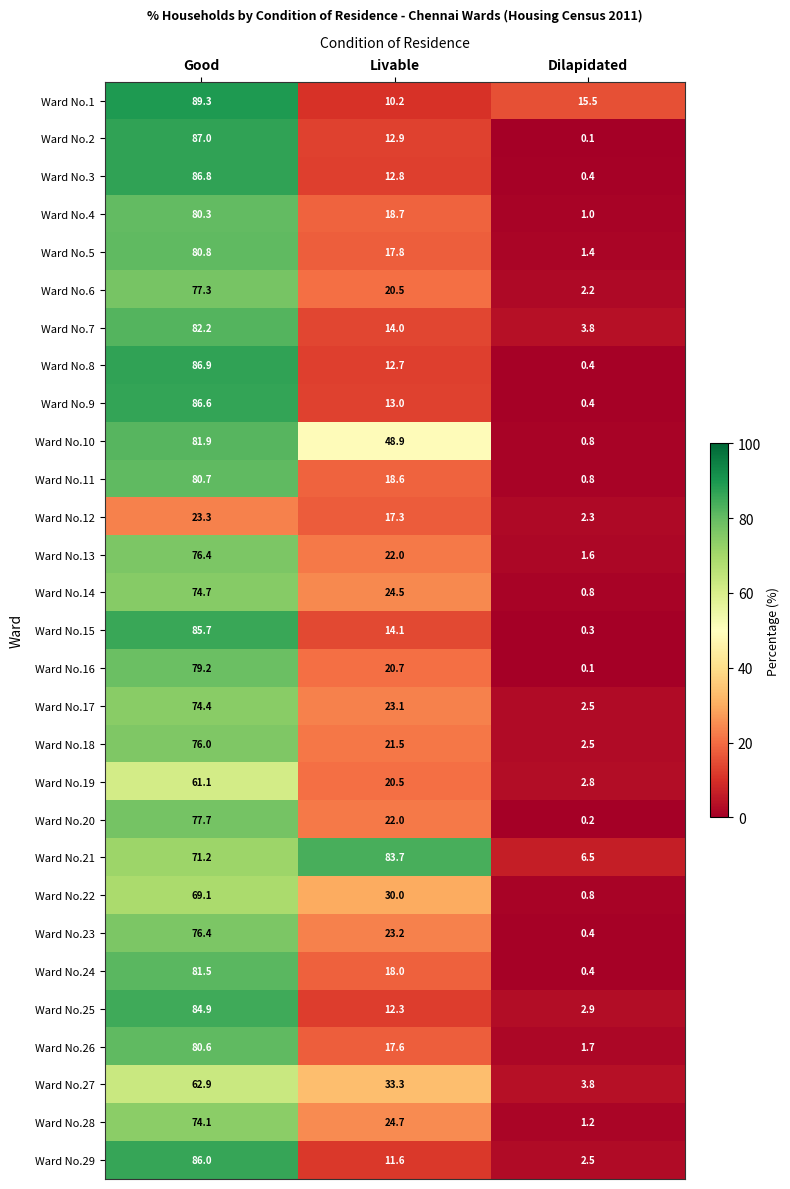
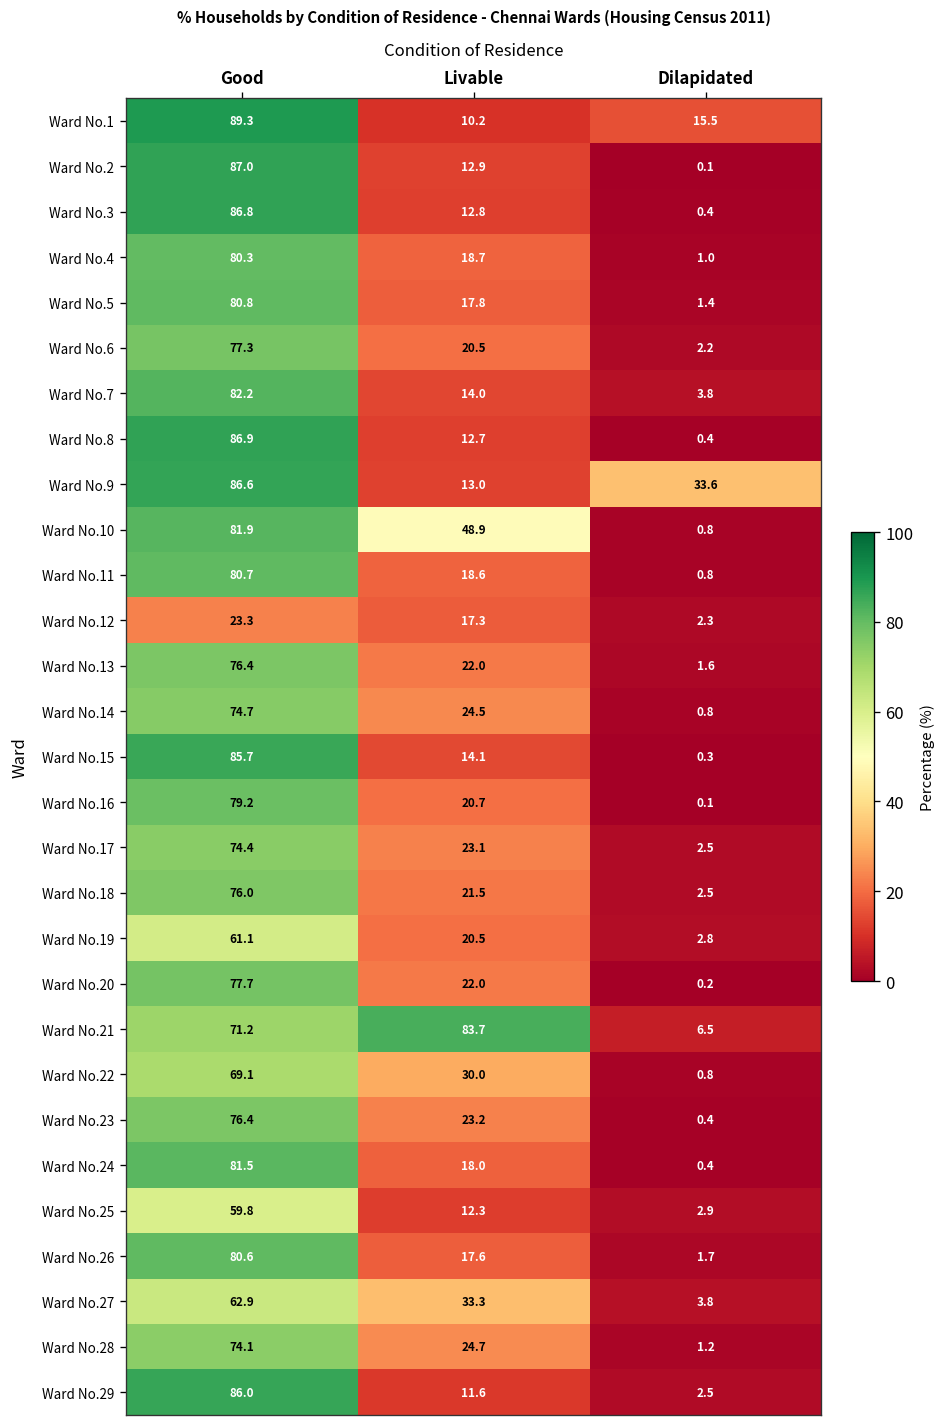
Ward No.9, Dilapidated: 0.4 -> 33.6
Ward No.25, Good: 84.9 -> 59.8
